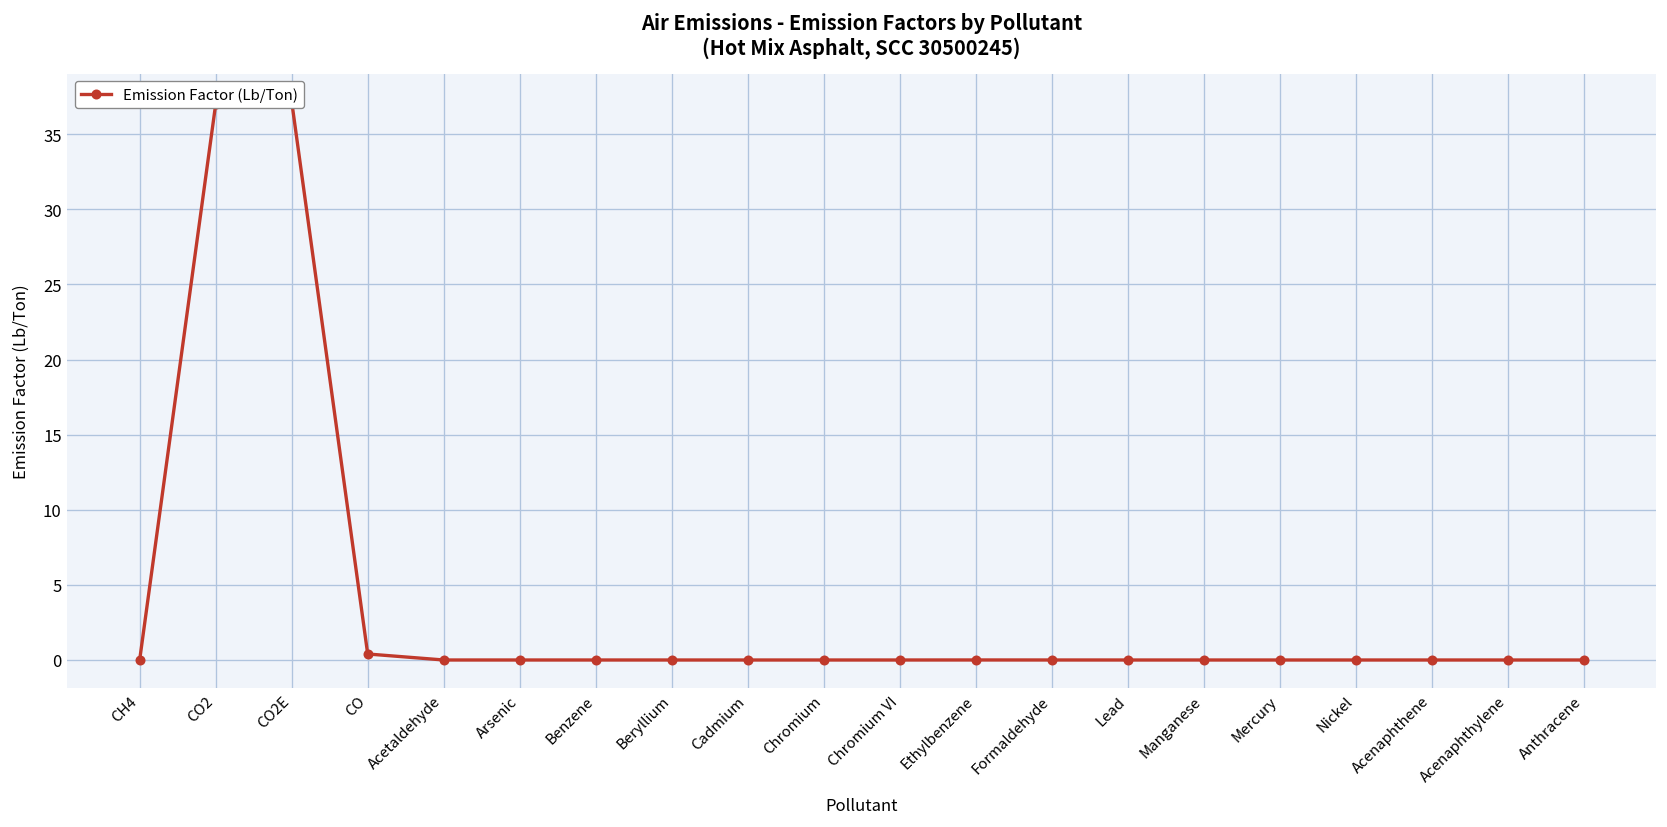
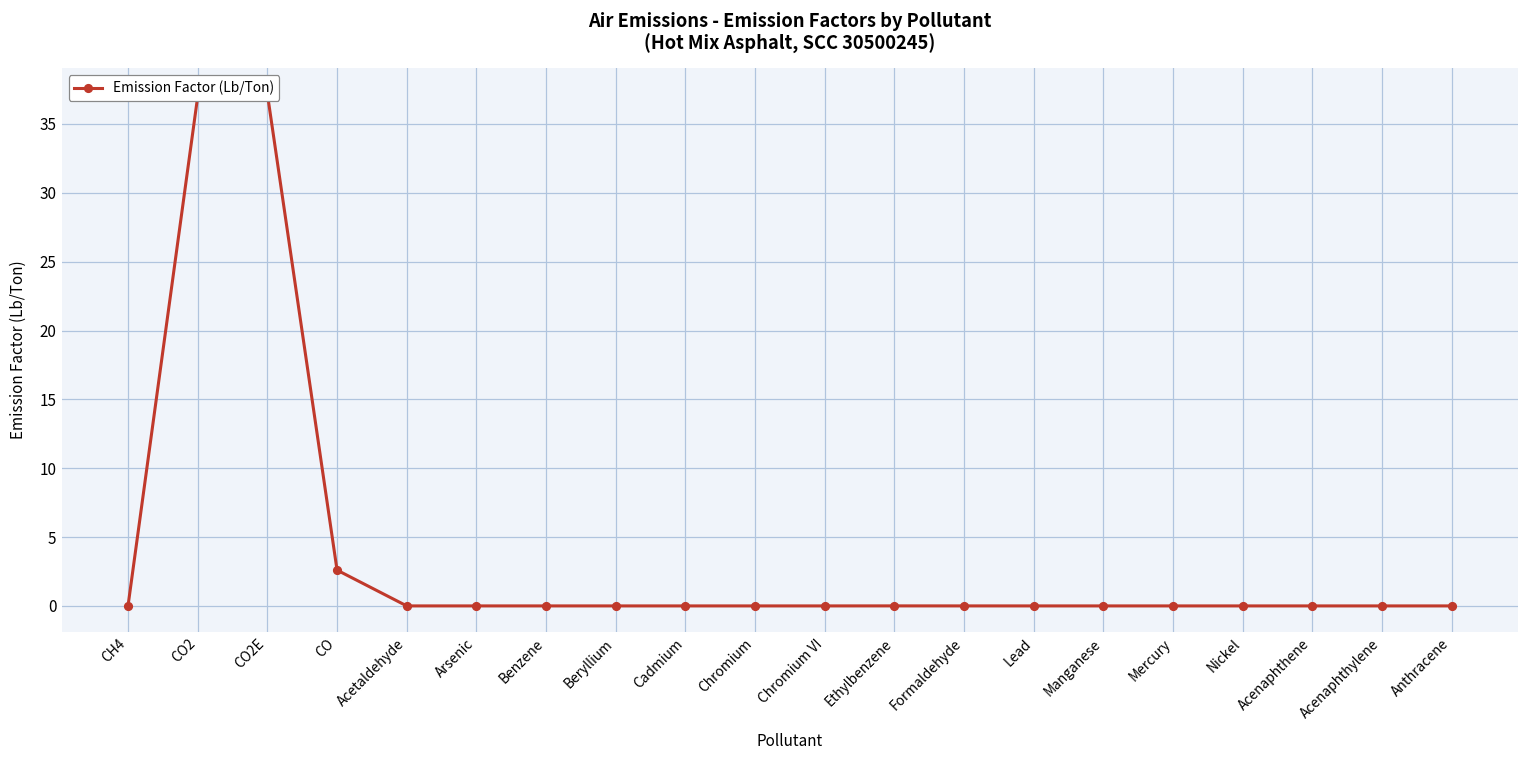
CO: 0.4 -> 2.6
